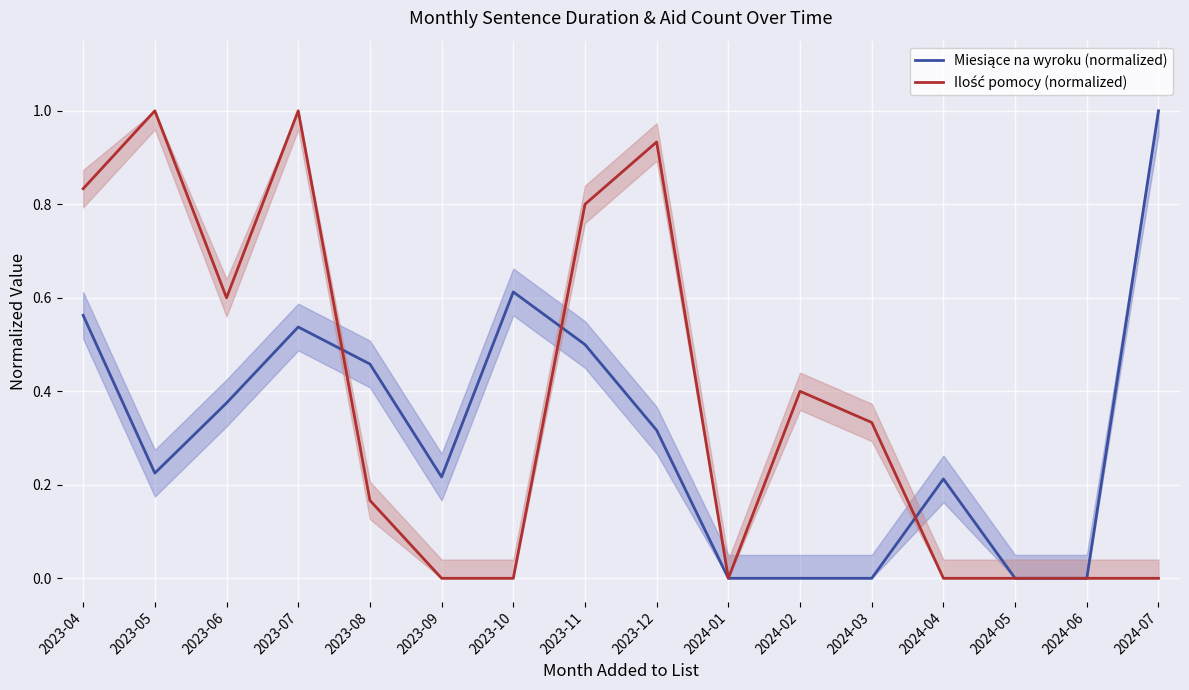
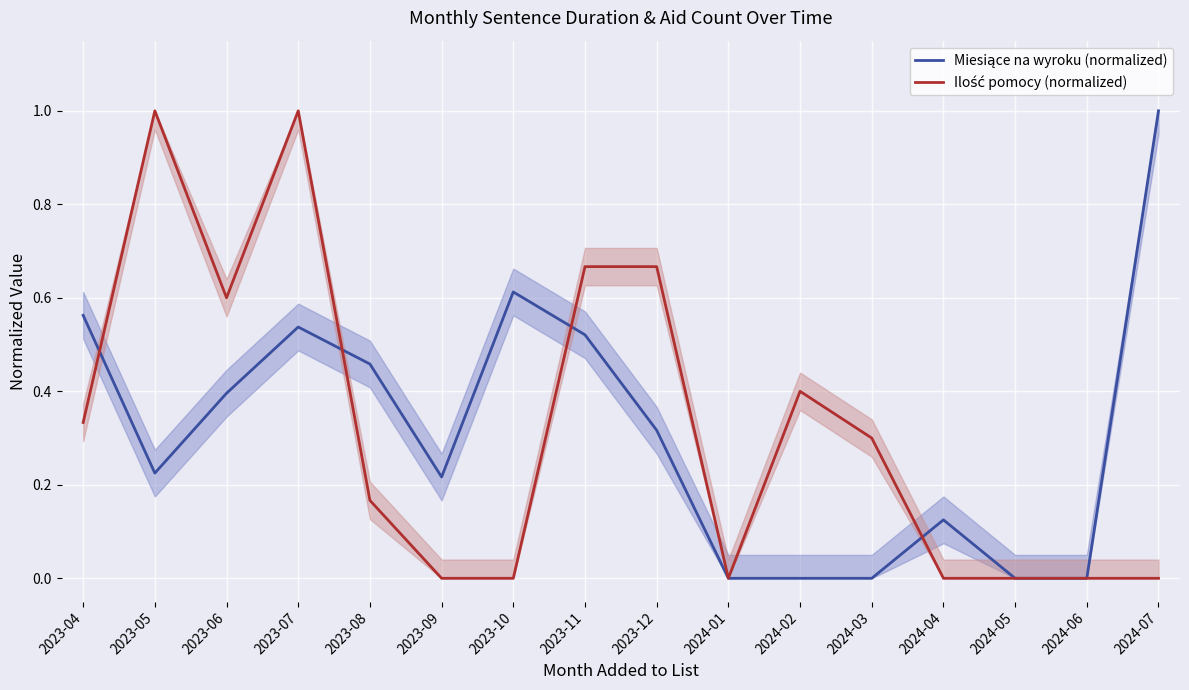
Ilość pomocy (normalized), 2023-04: 0.83 -> 0.33
Miesiące na wyroku (normalized), 2023-06: 0.38 -> 0.40
Miesiące na wyroku (normalized), 2023-11: 0.50 -> 0.52
Ilość pomocy (normalized), 2023-11: 0.80 -> 0.67
Ilość pomocy (normalized), 2023-12: 0.93 -> 0.67
Ilość pomocy (normalized), 2024-03: 0.33 -> 0.30
Miesiące na wyroku (normalized), 2024-04: 0.21 -> 0.13
